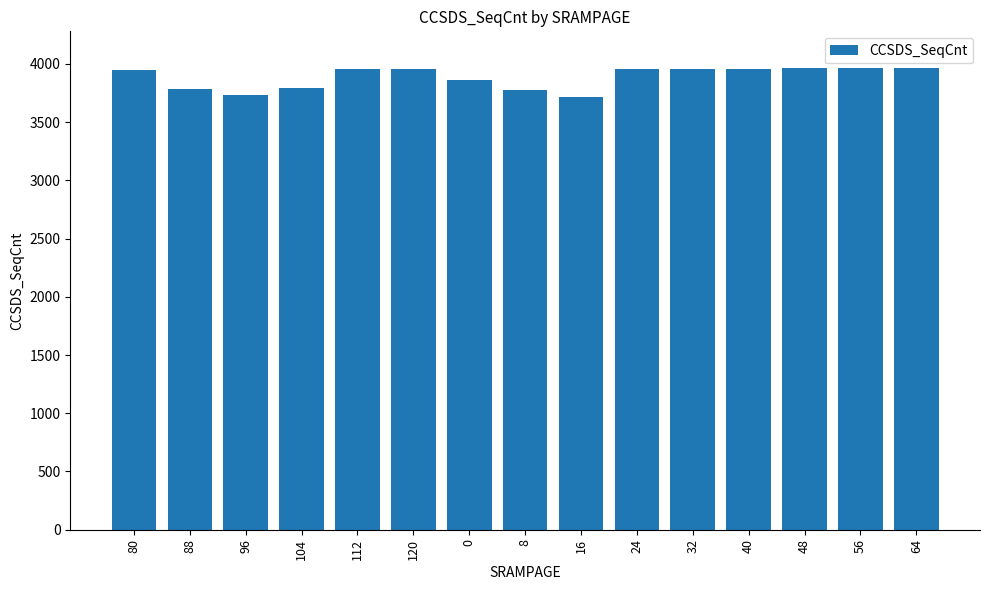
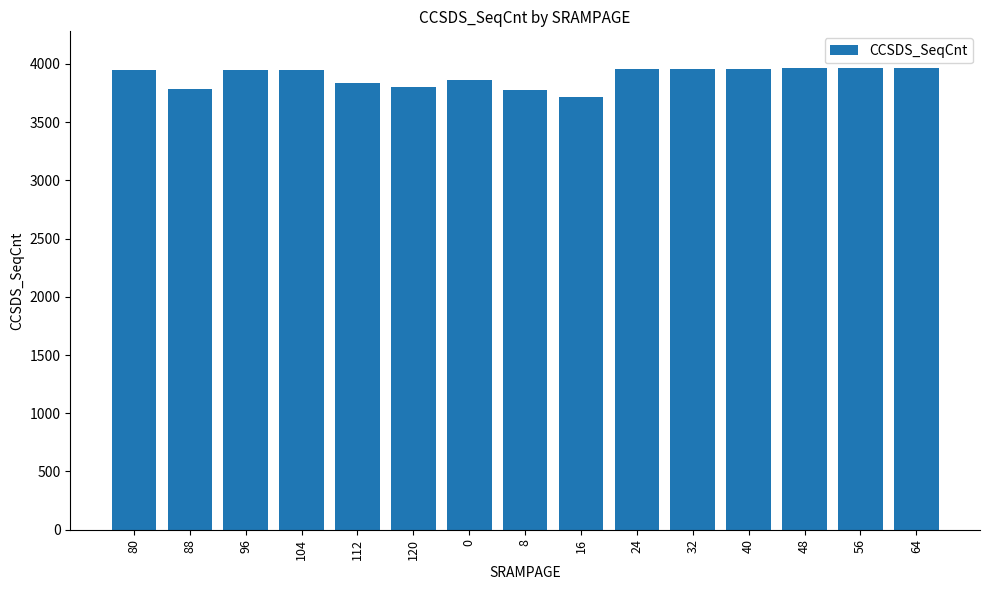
96: 3740 -> 3950
104: 3800 -> 3950
112: 3950 -> 3840
120: 3950 -> 3800
